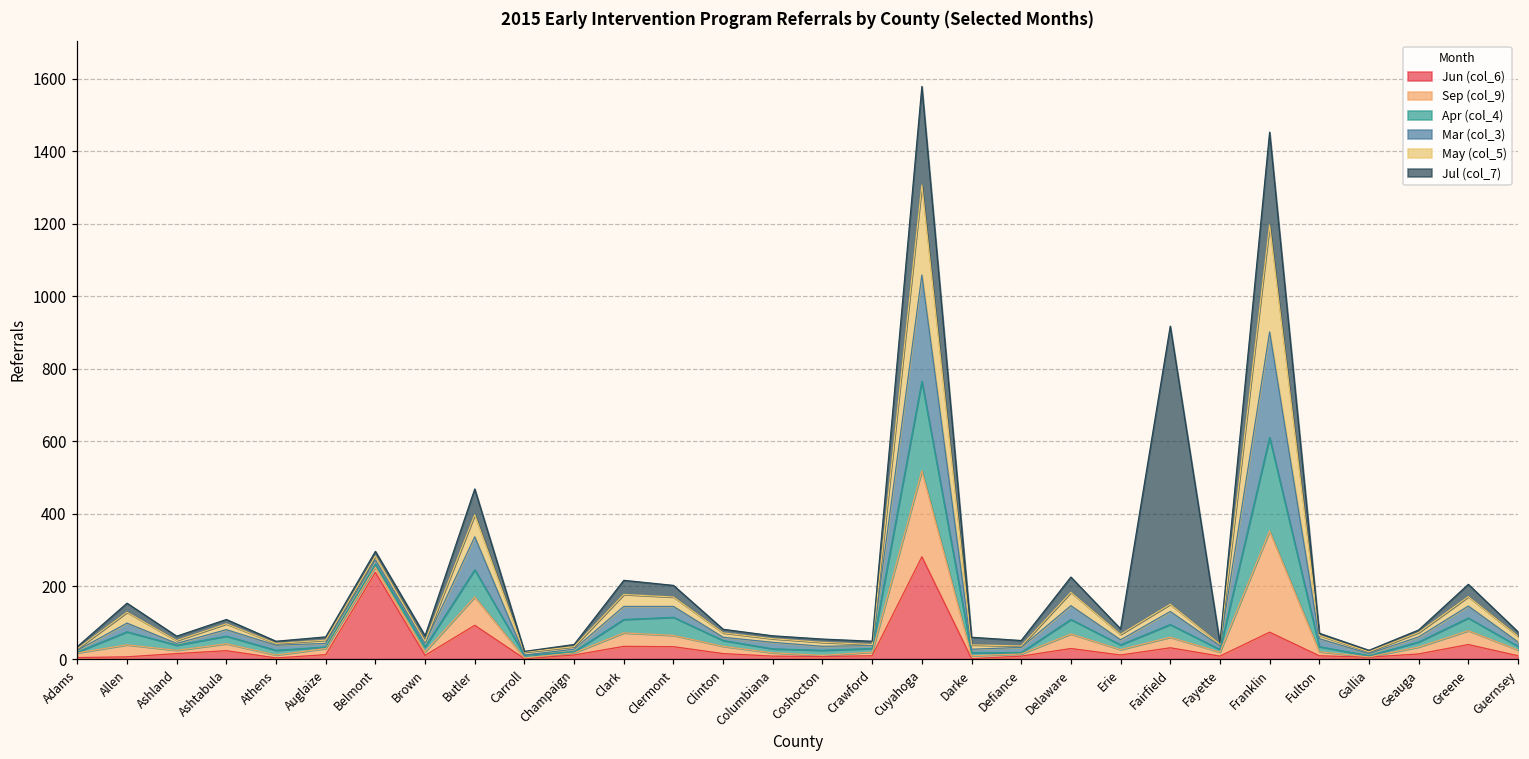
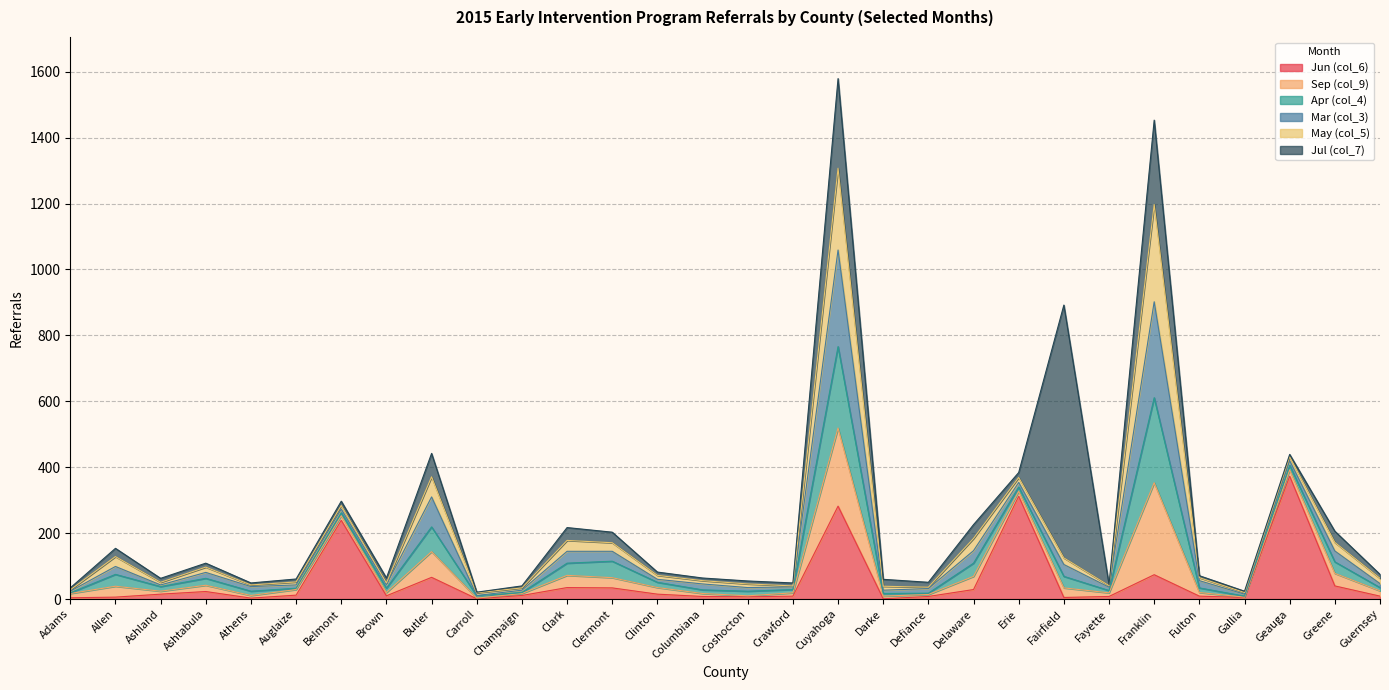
Jun (col_6), Butler: 90 -> 70
Jun (col_6), Erie: 10 -> 310
Jun (col_6), Fairfield: 30 -> 10
Jun (col_6), Geauga: 10 -> 370
